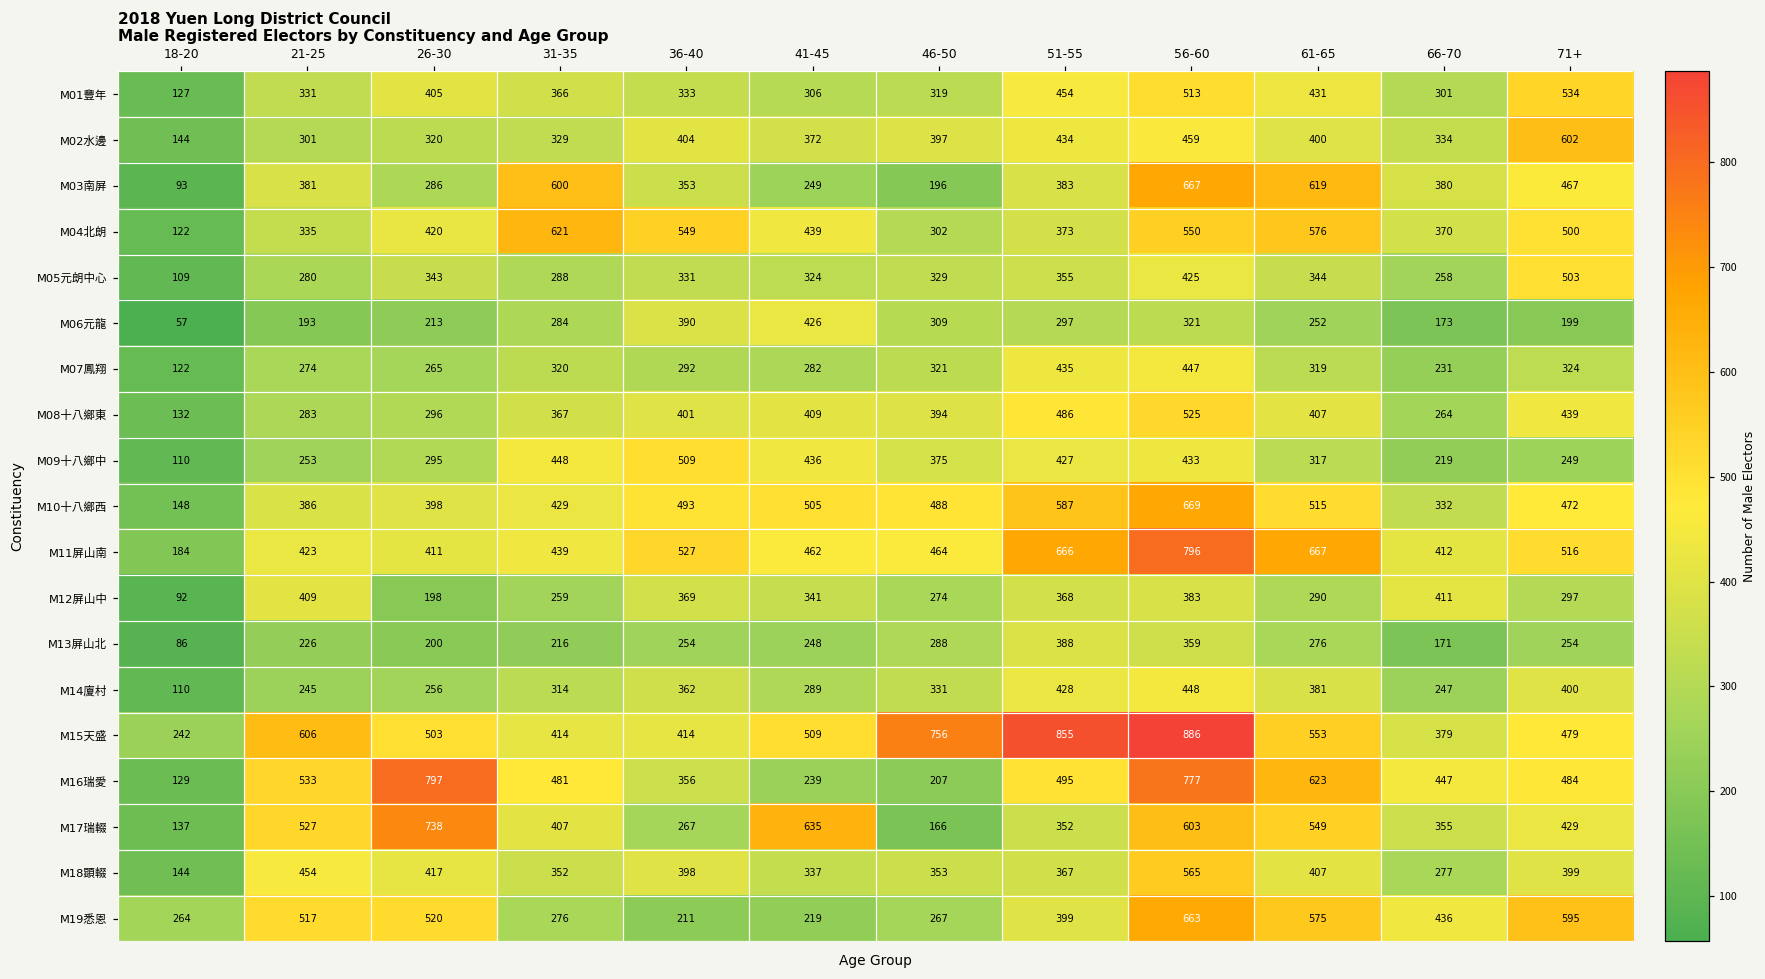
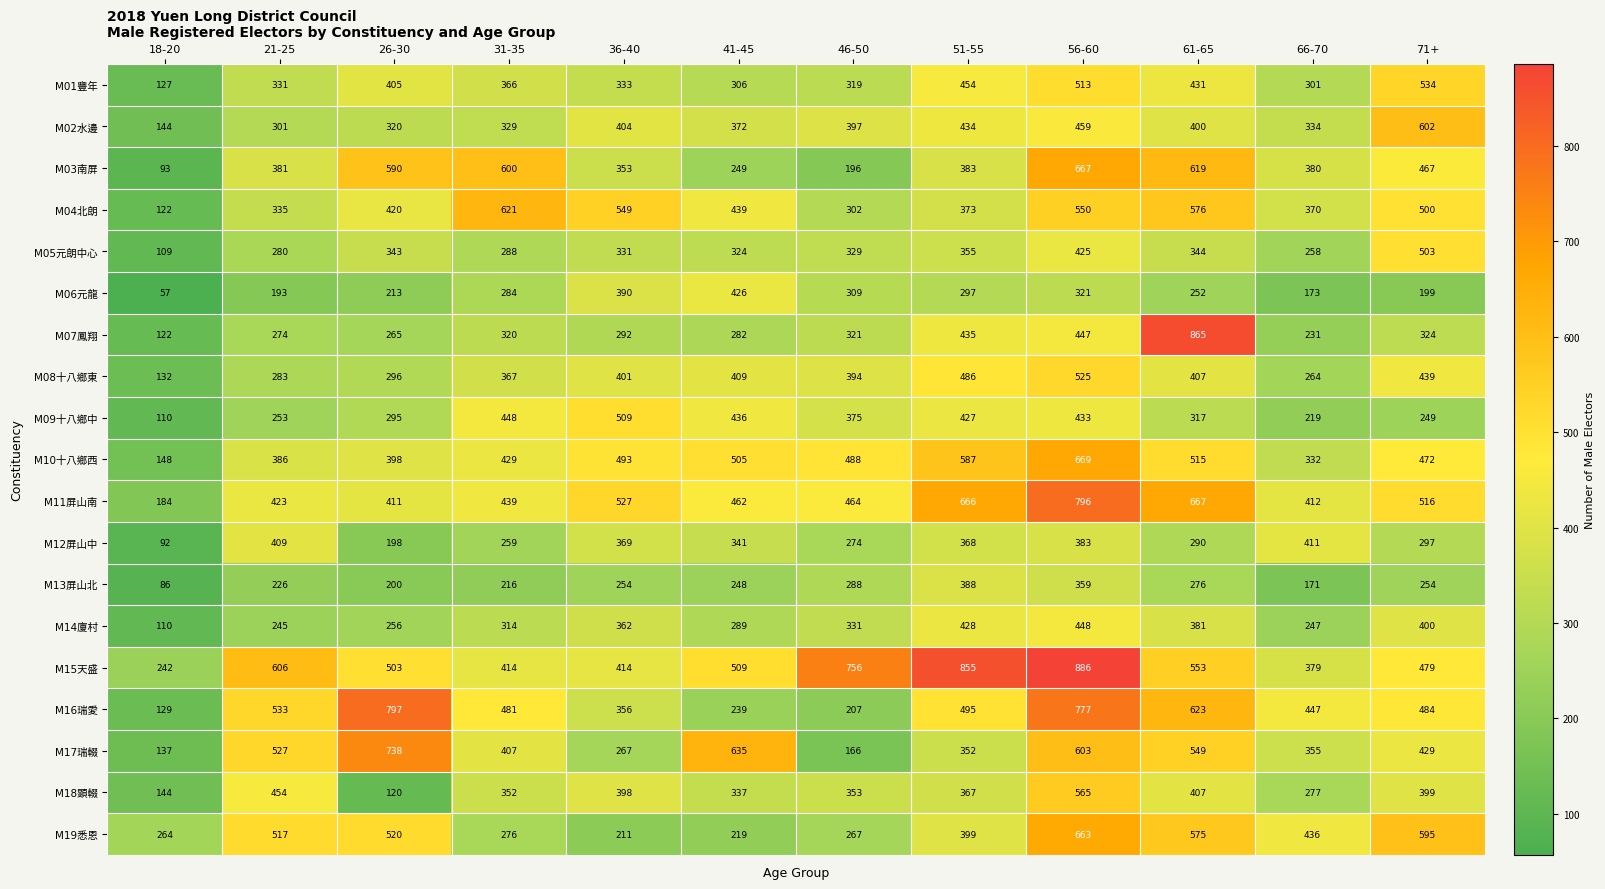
M03南屏, 26-30: 286 -> 590
M07鳳翔, 61-65: 319 -> 865
M18顕輟, 26-30: 417 -> 120
